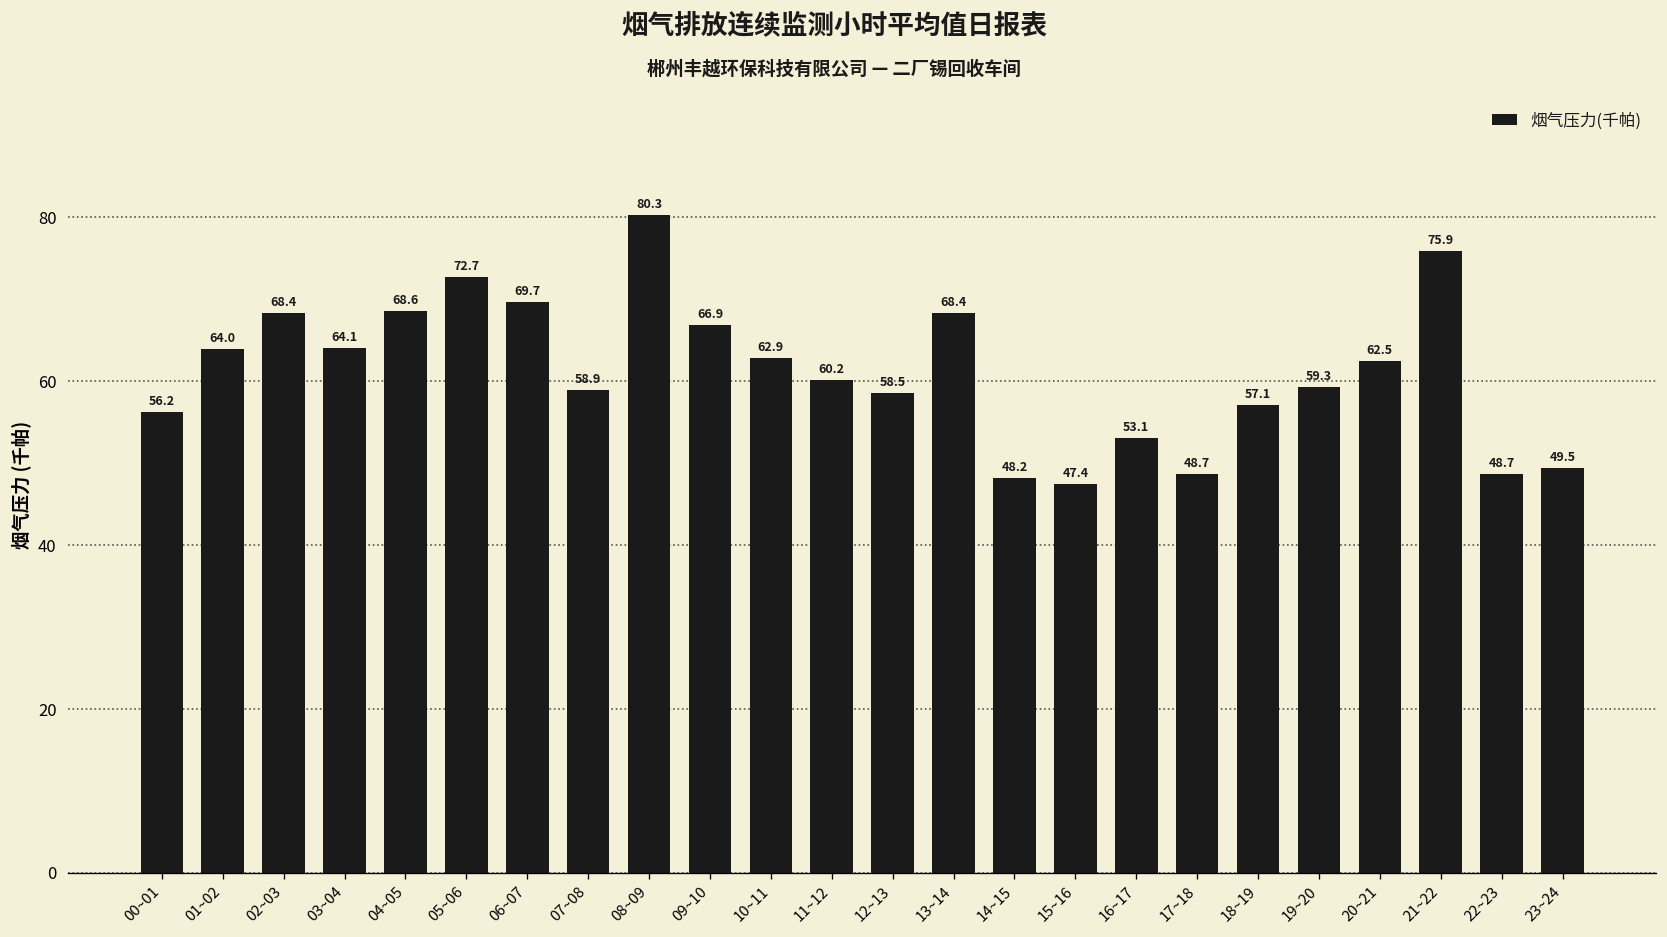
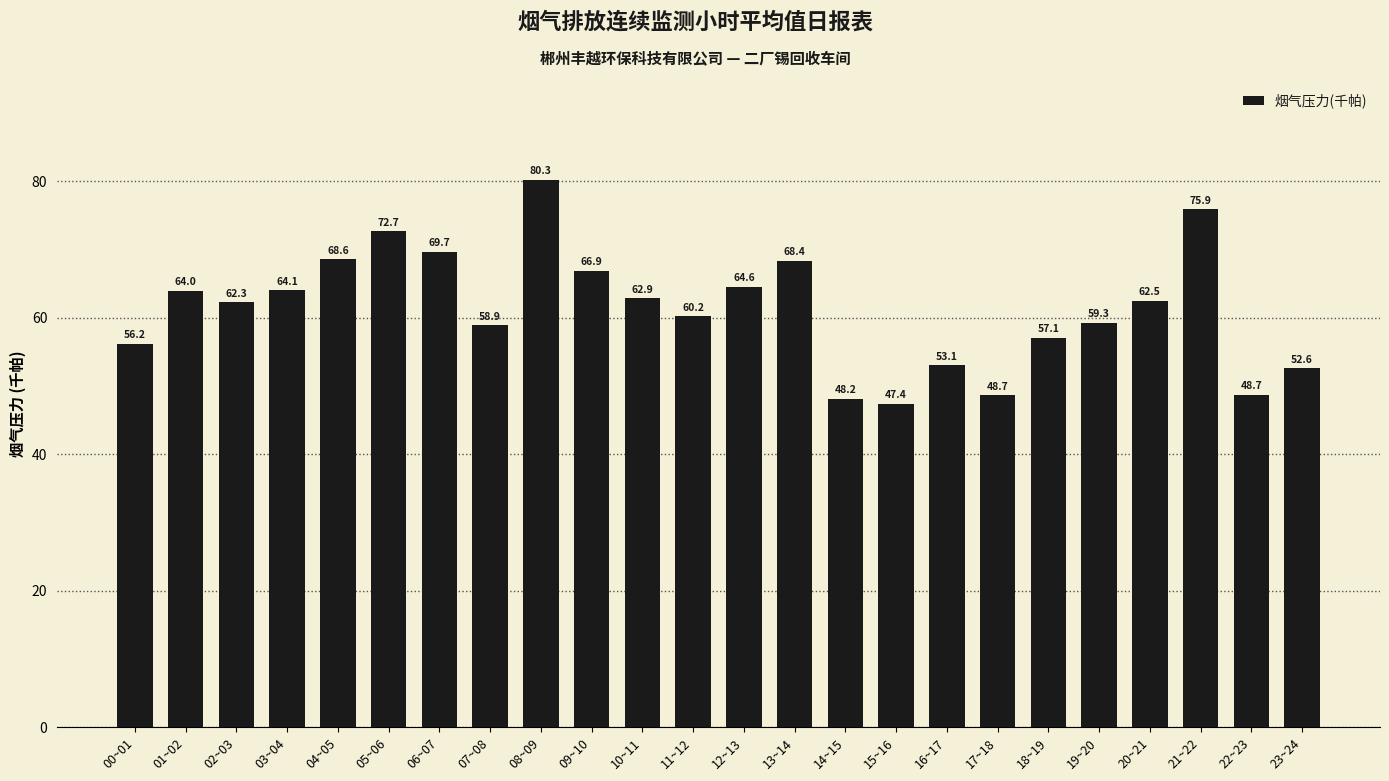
02~03: 68.4 -> 62.3
12~13: 58.5 -> 64.6
23~24: 49.5 -> 52.6
